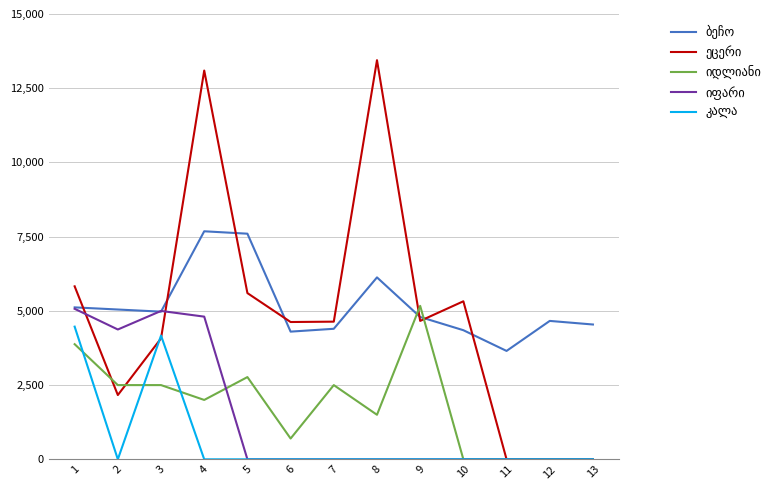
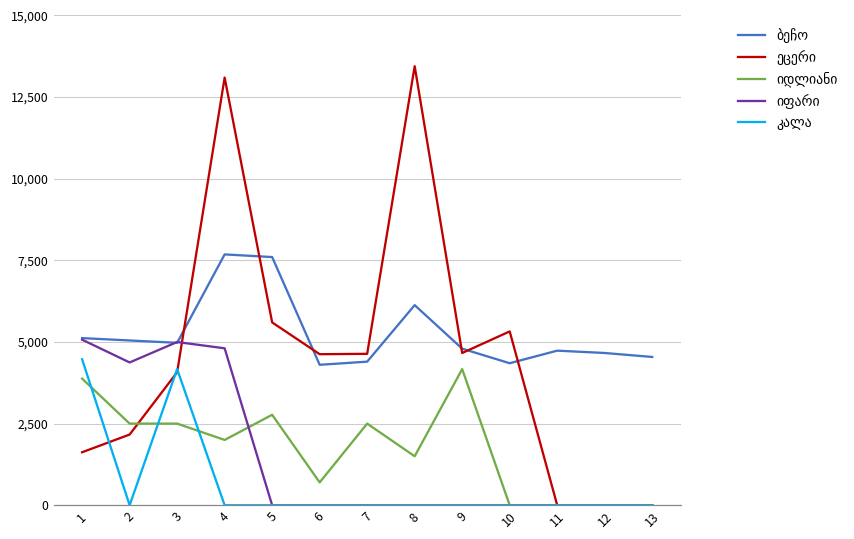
ეცერი, 1: 5,800 -> 1,600
იდლიანი, 9: 5,200 -> 4,200
ბეჩო, 11: 3,700 -> 4,700
